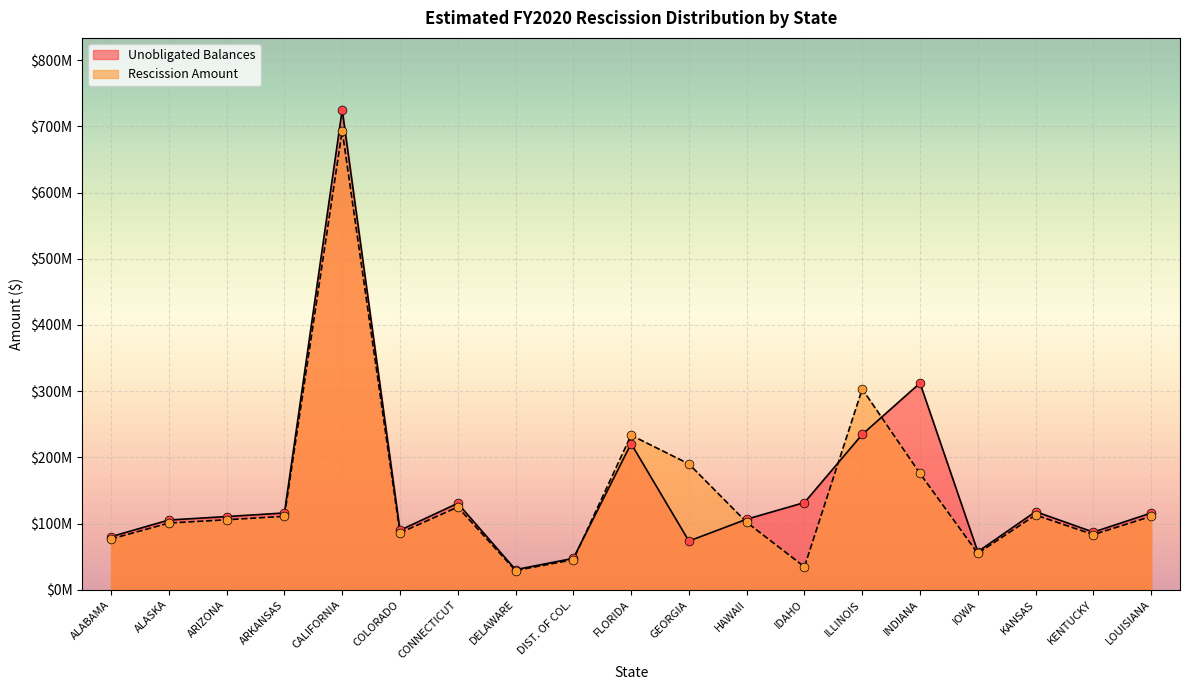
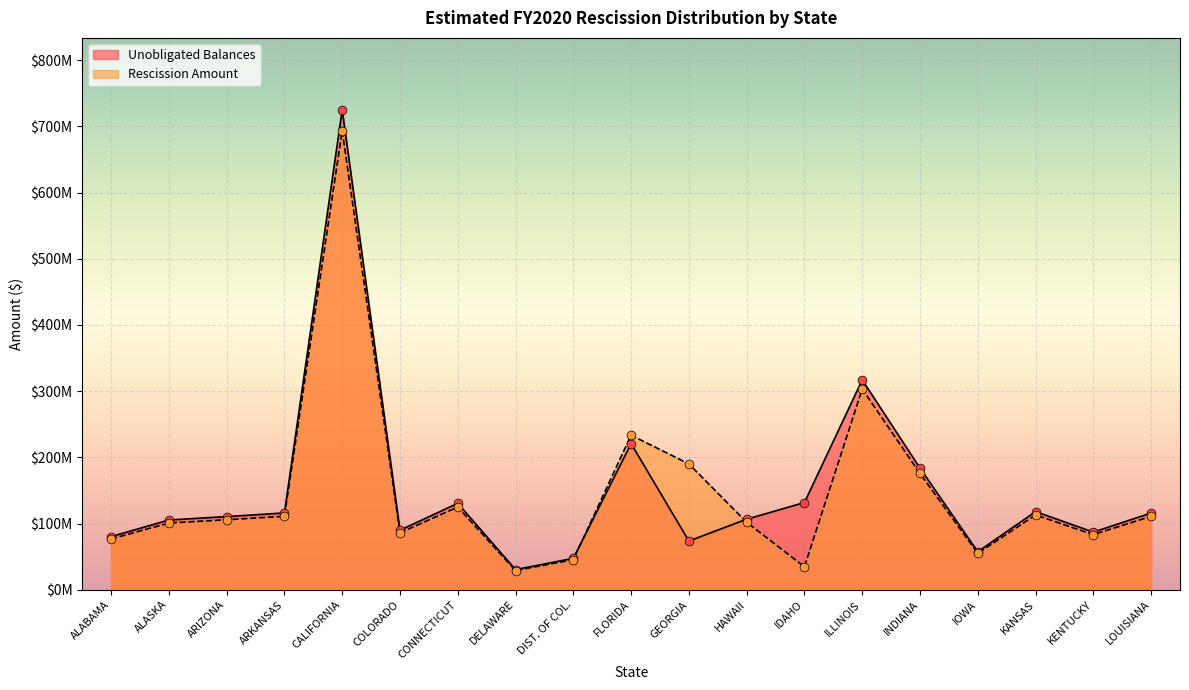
Unobligated Balances, ILLINOIS: $230000000 -> $320000000
Unobligated Balances, INDIANA: $310000000 -> $180000000
